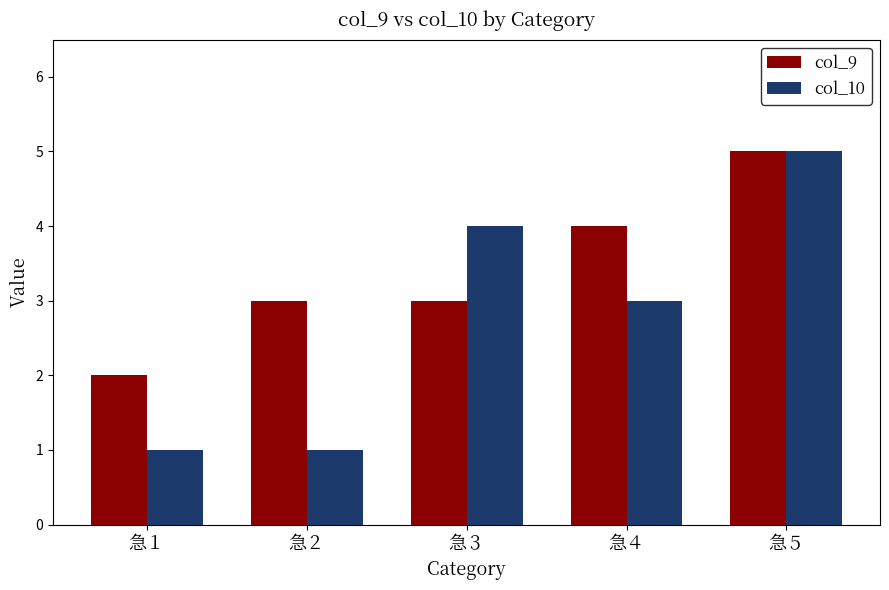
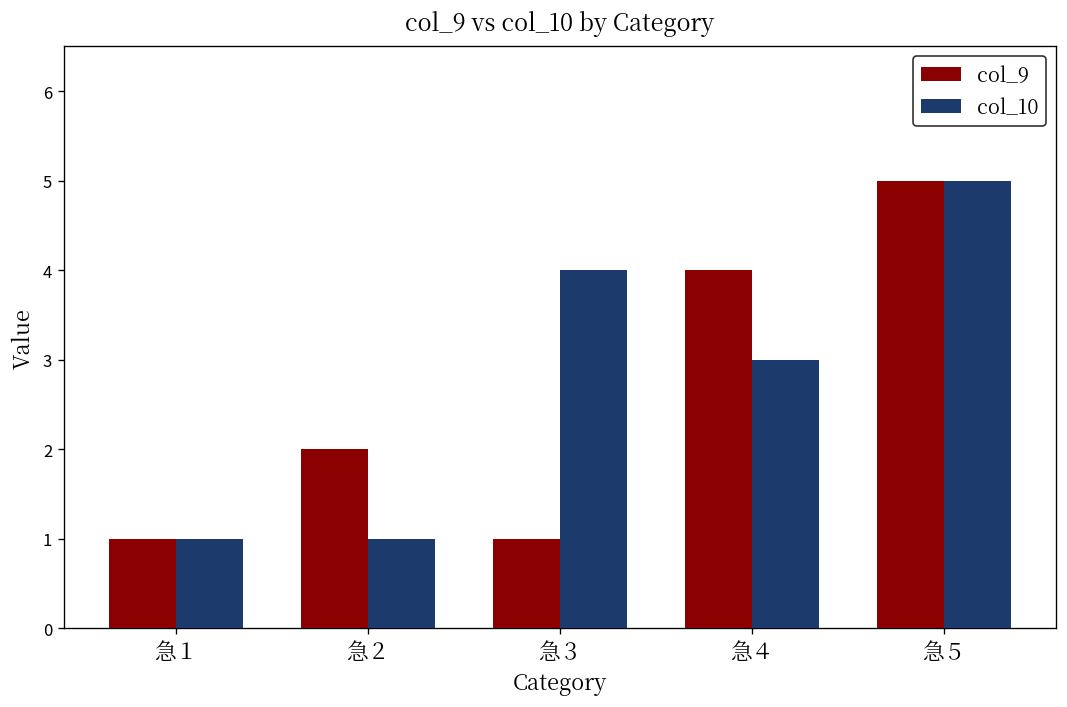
col_9, 急１: 2 -> 1
col_9, 急２: 3 -> 2
col_9, 急３: 3 -> 1
